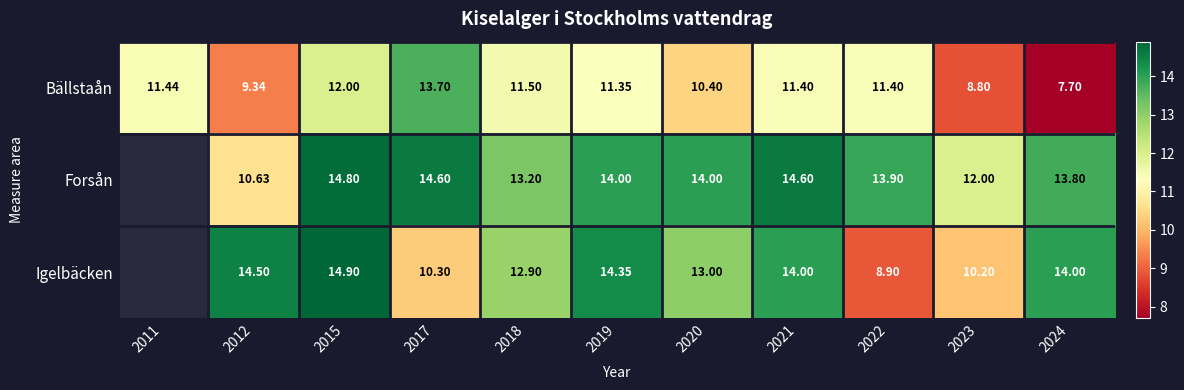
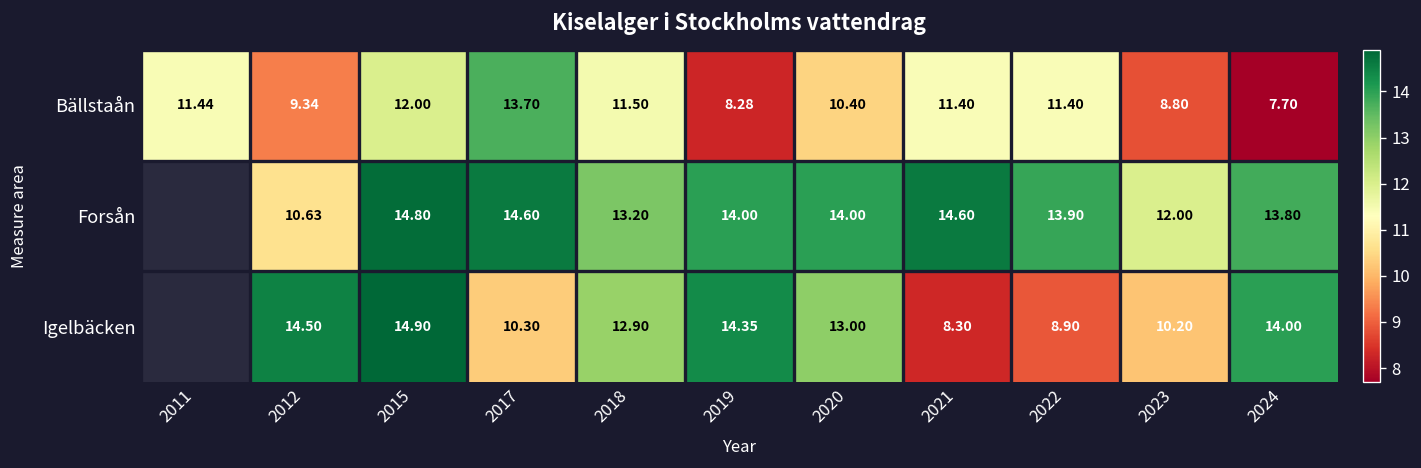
Bällstaån, 2019: 11.35 -> 8.28
Igelbäcken, 2021: 14.00 -> 8.30
